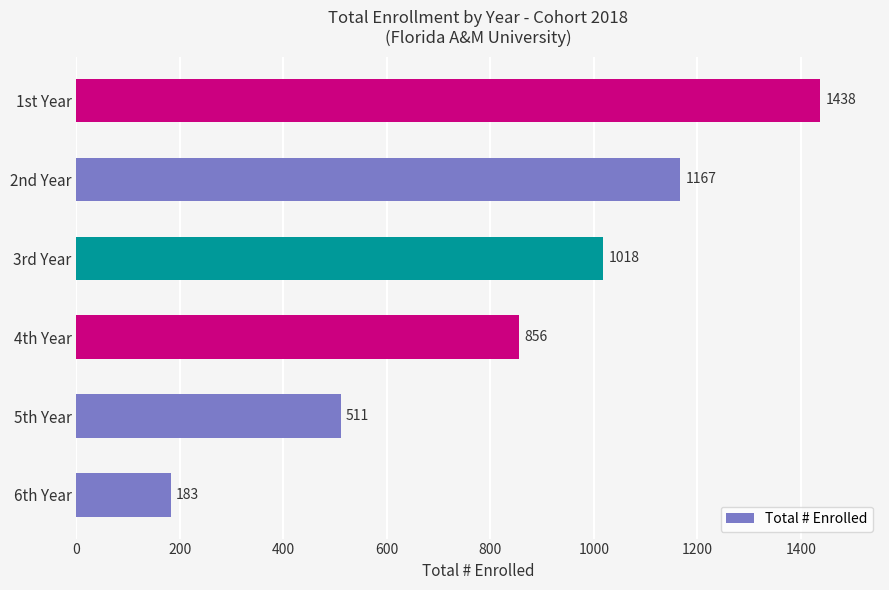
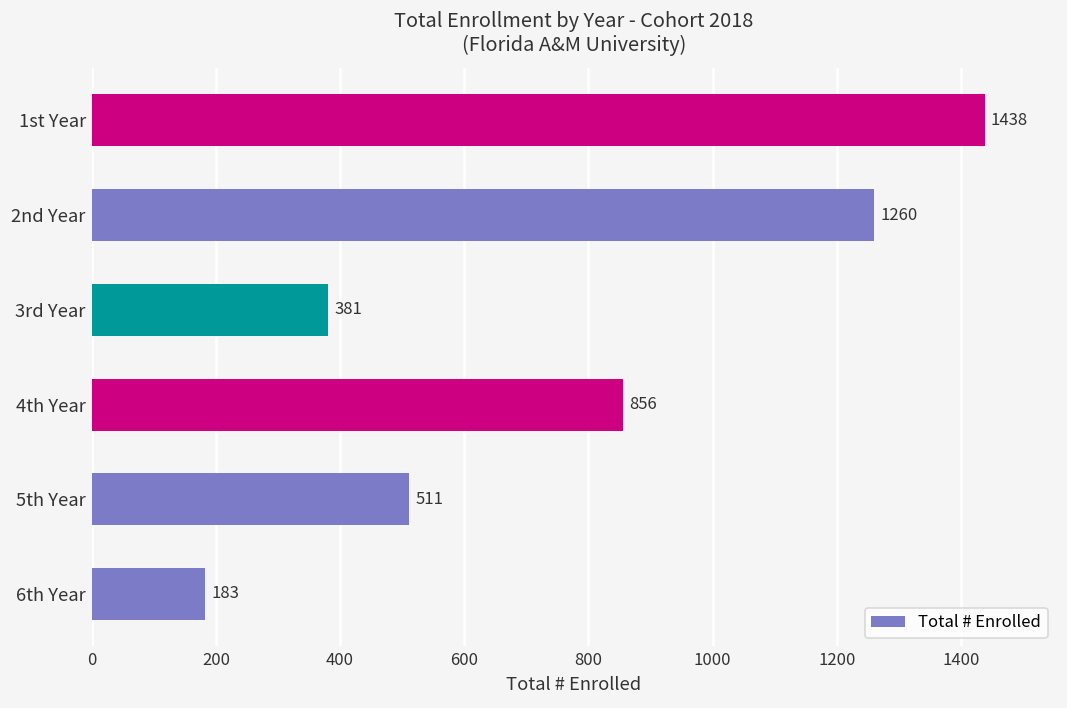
2nd Year: 1167 -> 1260
3rd Year: 1018 -> 381
